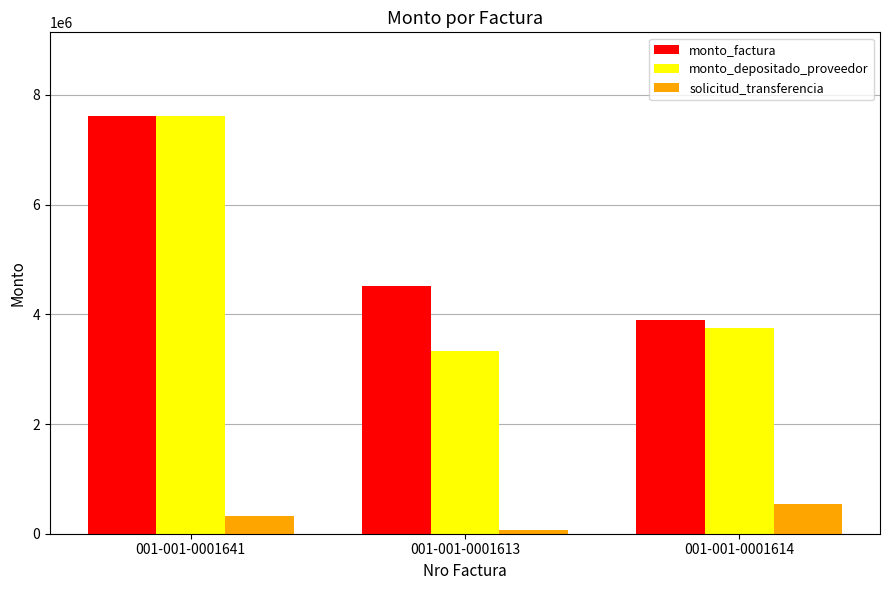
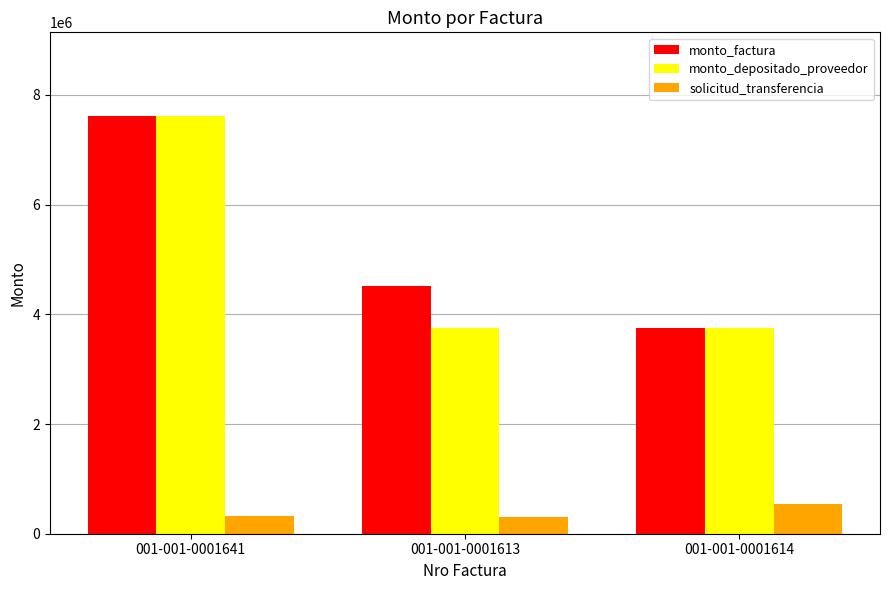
monto_depositado_proveedor, 001-001-0001613: 3300000 -> 3700000
solicitud_transferencia, 001-001-0001613: 100000 -> 300000
monto_factura, 001-001-0001614: 3900000 -> 3700000
